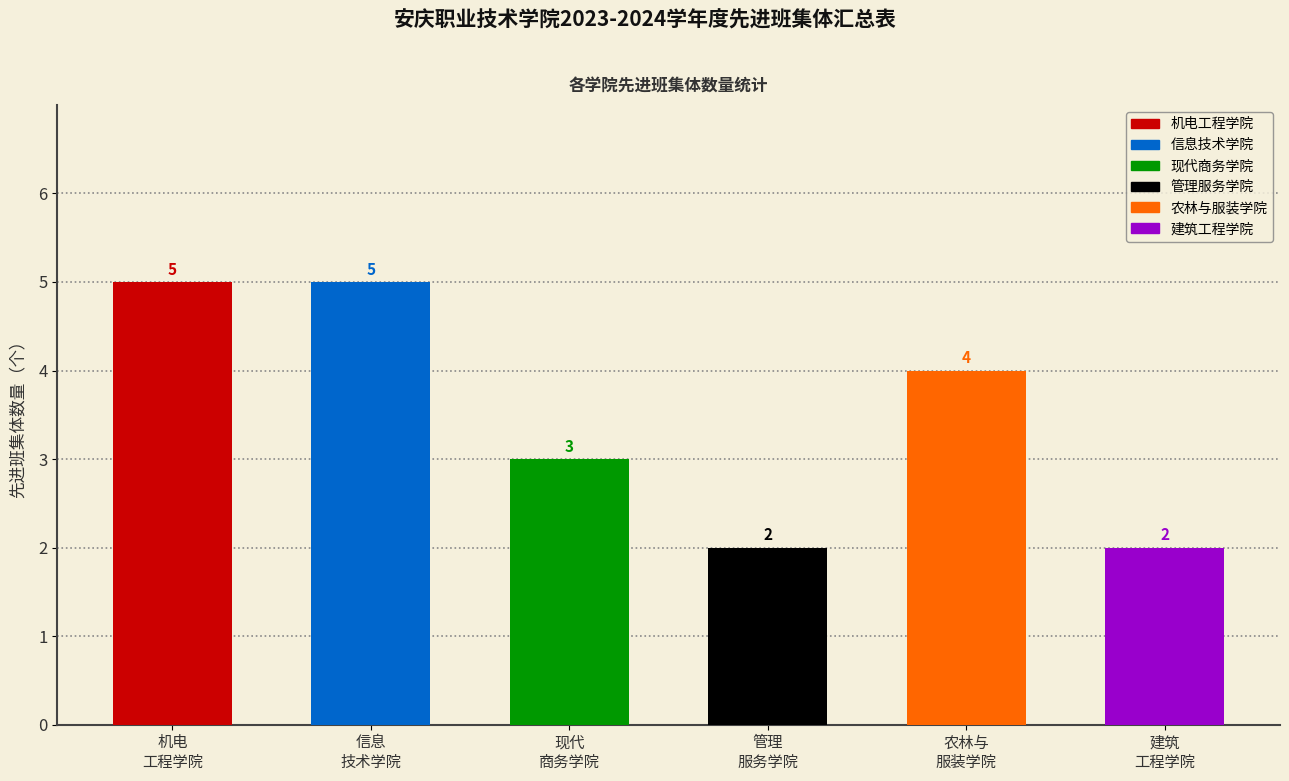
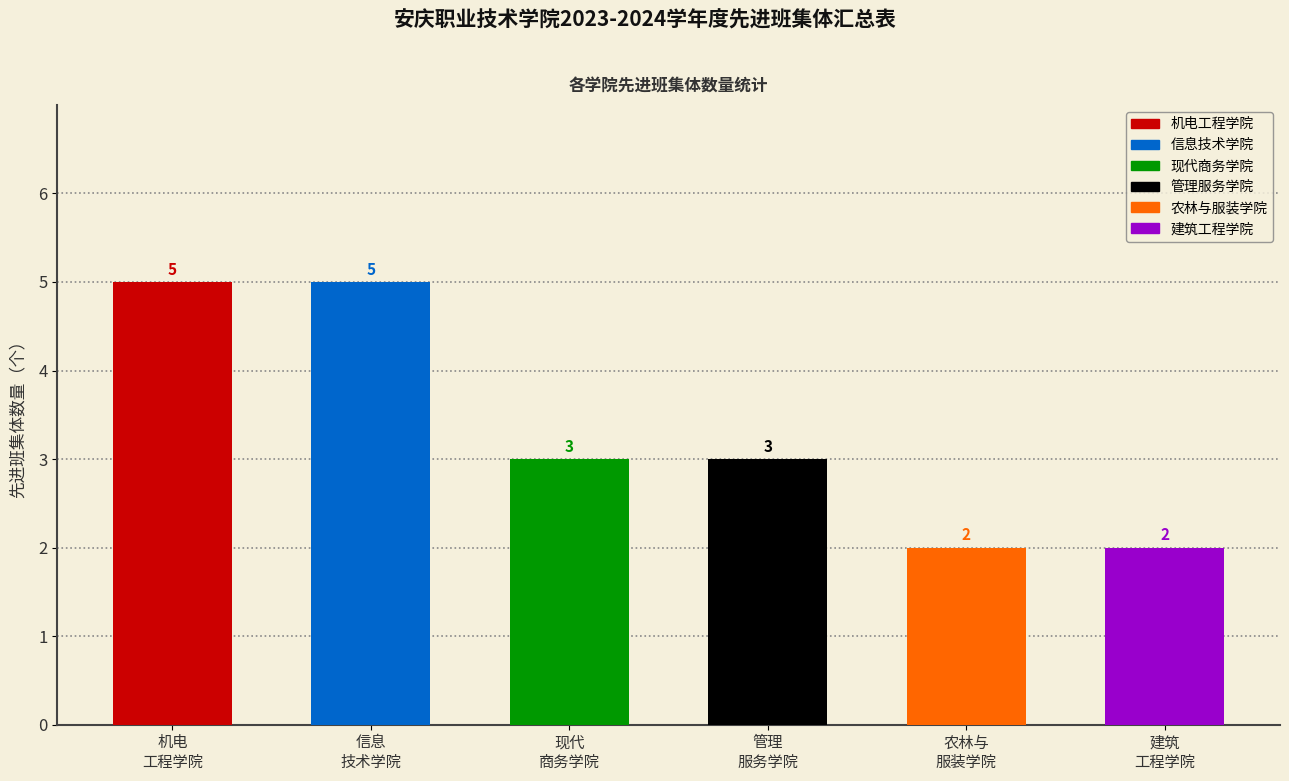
管理 服务学院: 2 -> 3
农林与 服装学院: 4 -> 2
